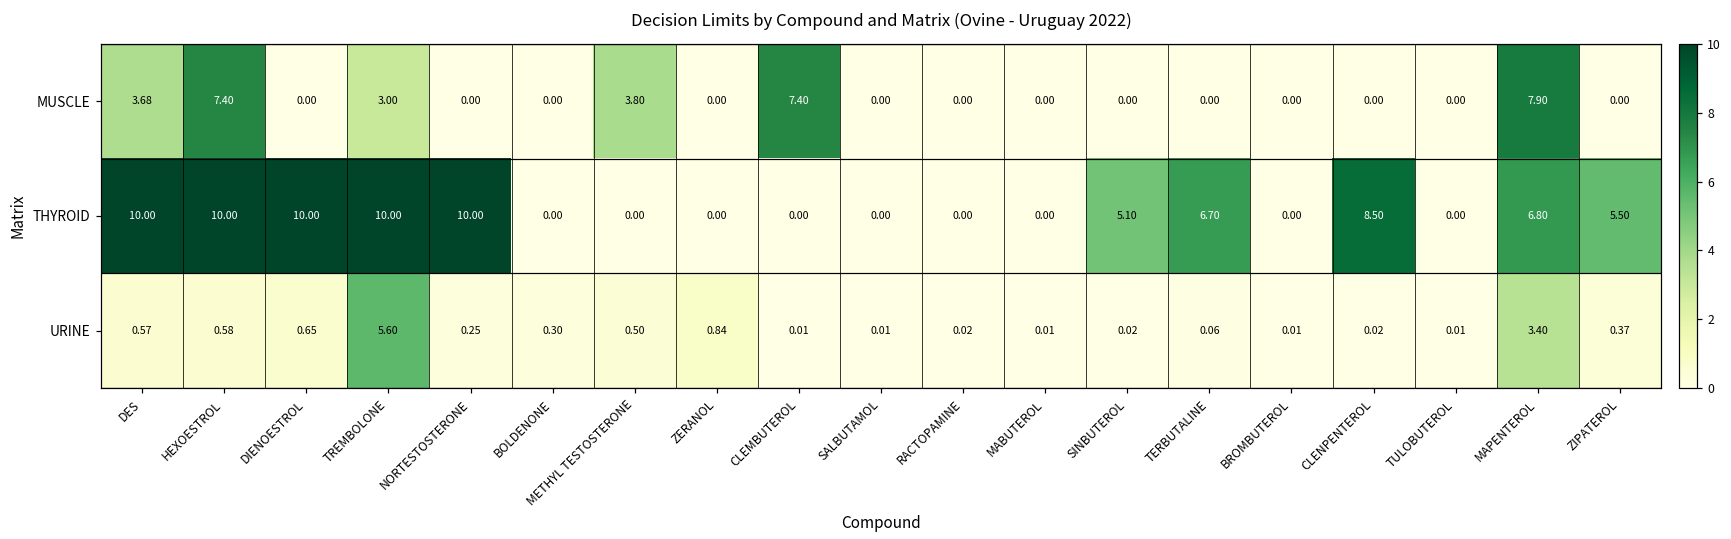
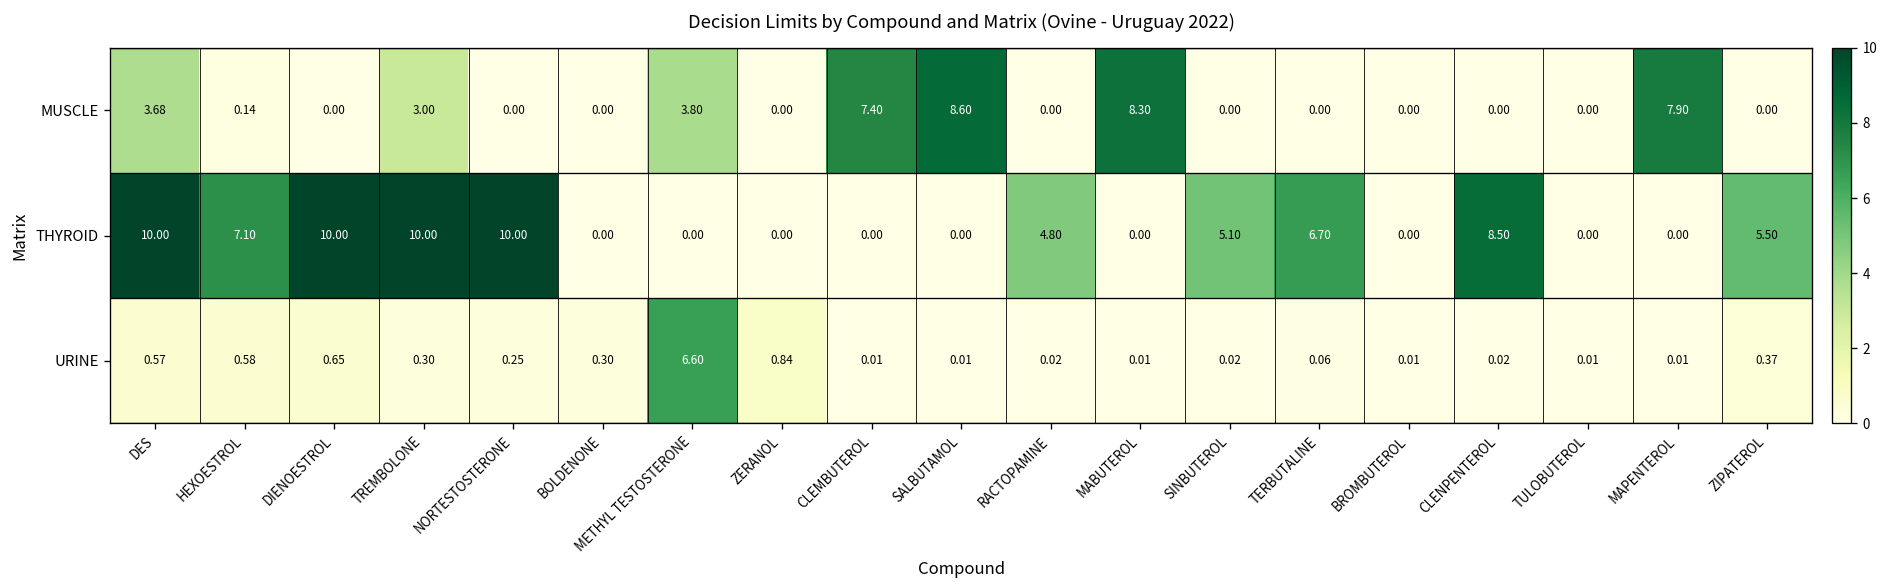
MUSCLE, HEXOESTROL: 7.40 -> 0.14
MUSCLE, SALBUTAMOL: 0.00 -> 8.60
MUSCLE, MABUTEROL: 0.00 -> 8.30
THYROID, HEXOESTROL: 10.00 -> 7.10
THYROID, RACTOPAMINE: 0.00 -> 4.80
THYROID, MAPENTEROL: 6.80 -> 0.00
URINE, TREMBOLONE: 5.60 -> 0.30
URINE, METHYL TESTOSTERONE: 0.50 -> 6.60
URINE, MAPENTEROL: 3.40 -> 0.01
